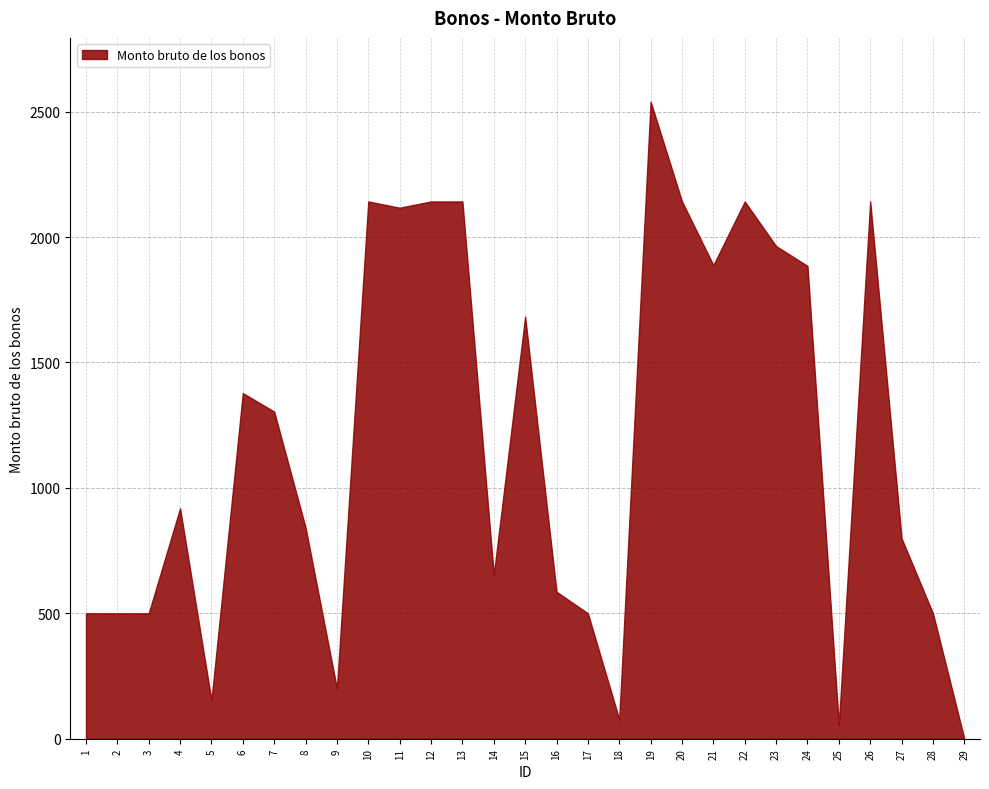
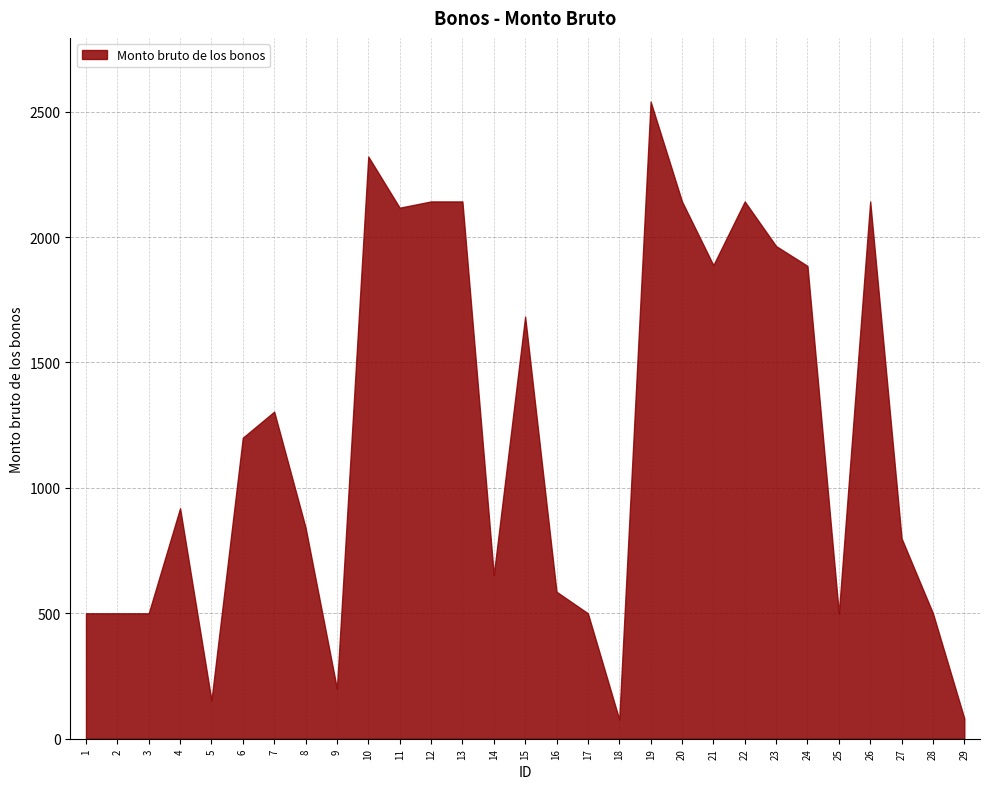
6: 1380 -> 1200
10: 2140 -> 2320
25: 60 -> 500
29: 0 -> 80
